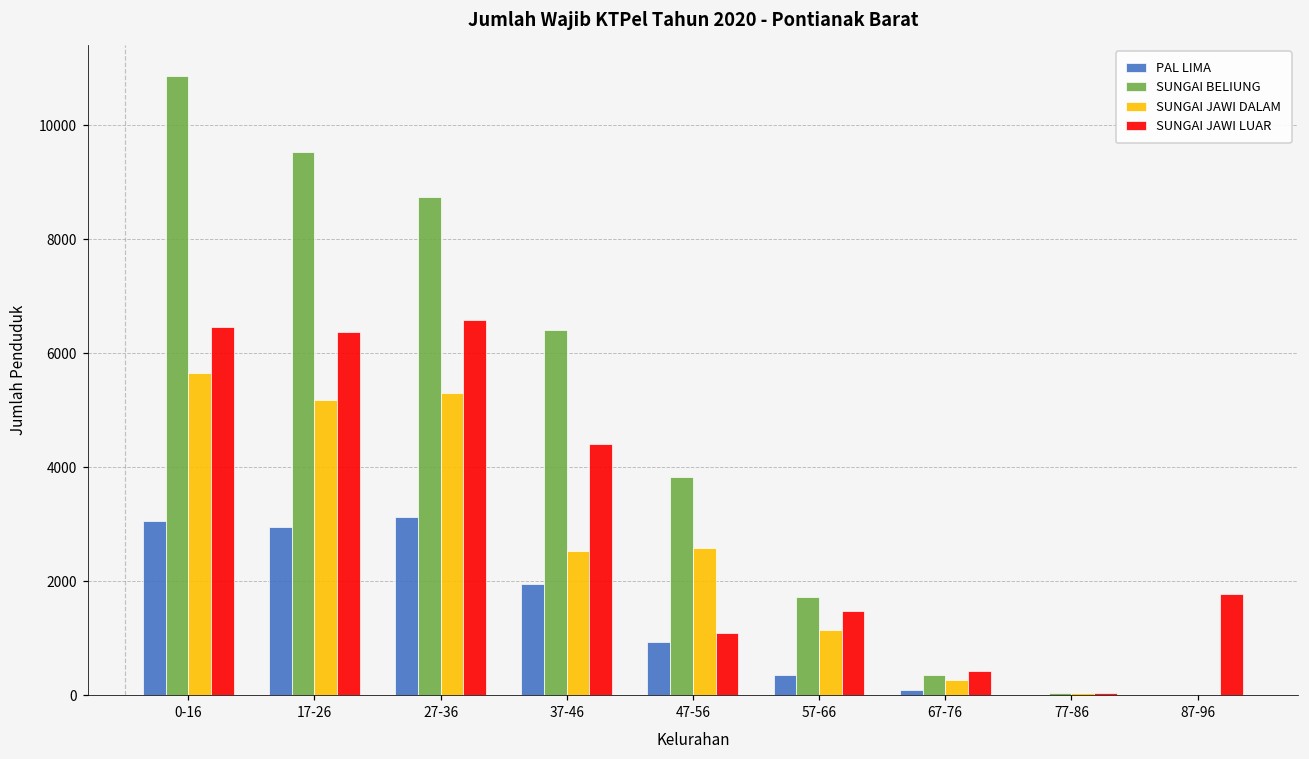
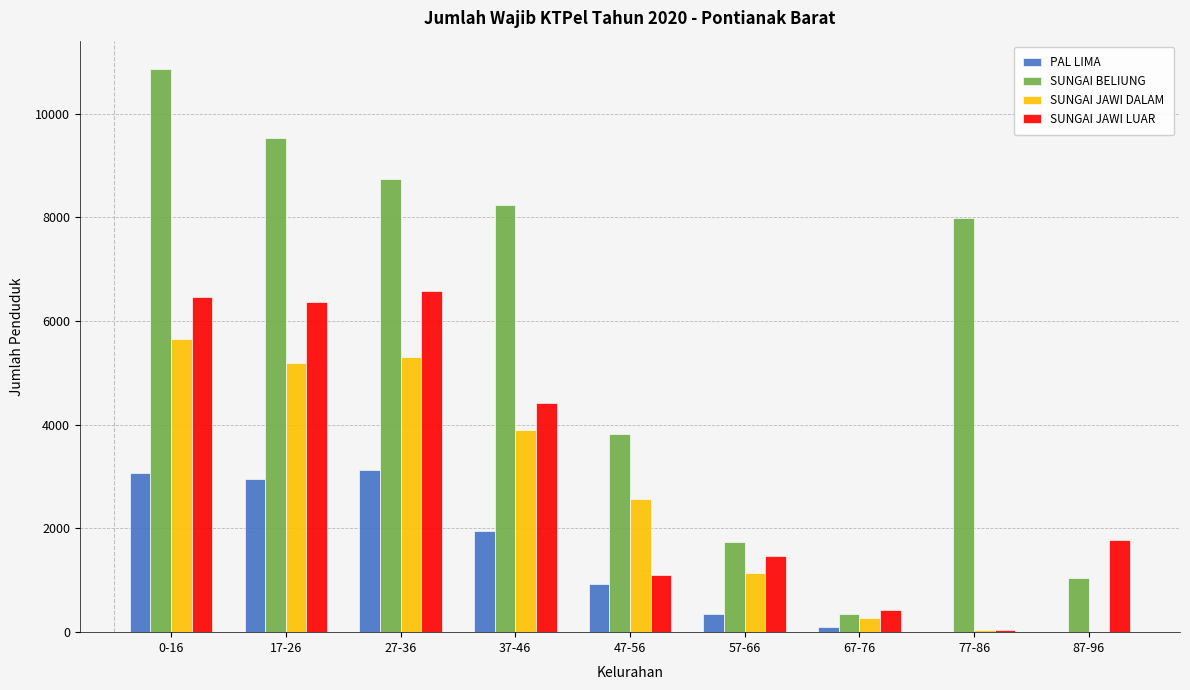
SUNGAI BELIUNG, 37-46: 6400 -> 8200
SUNGAI JAWI DALAM, 37-46: 2500 -> 3900
SUNGAI BELIUNG, 77-86: 0 -> 8000
SUNGAI BELIUNG, 87-96: 0 -> 1000
